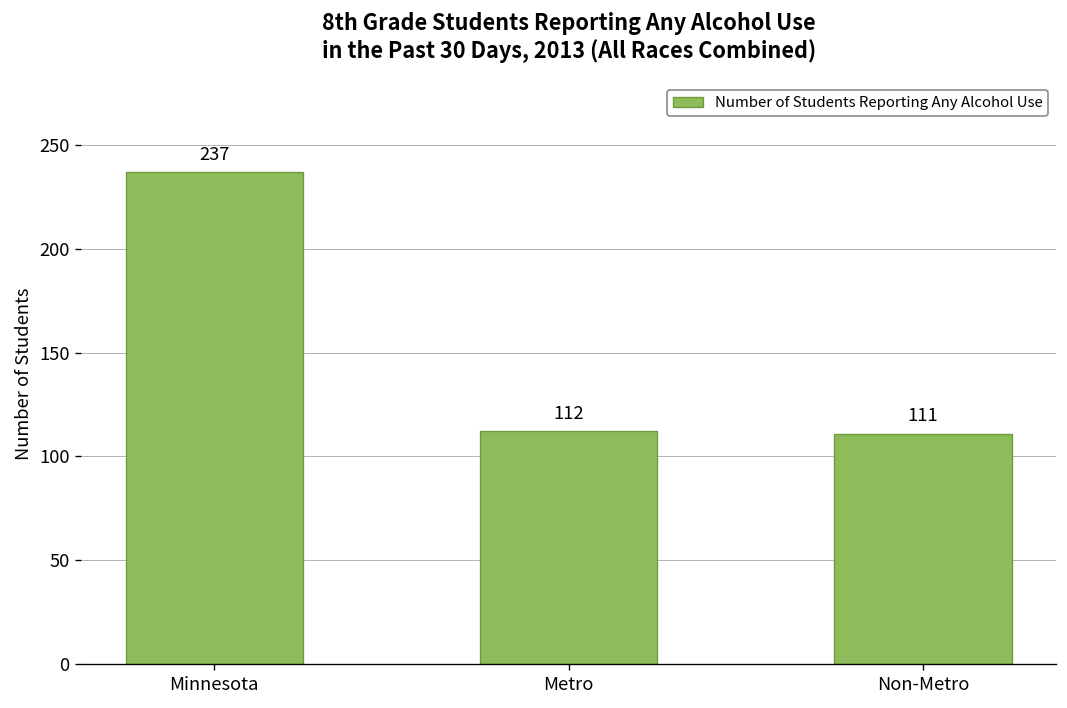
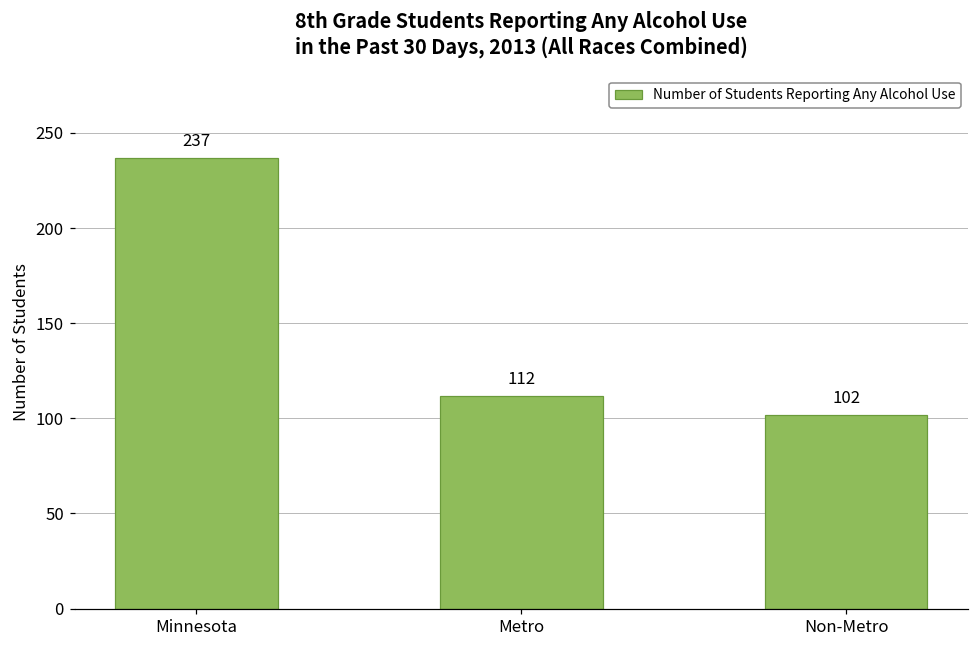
Non-Metro: 111 -> 102
